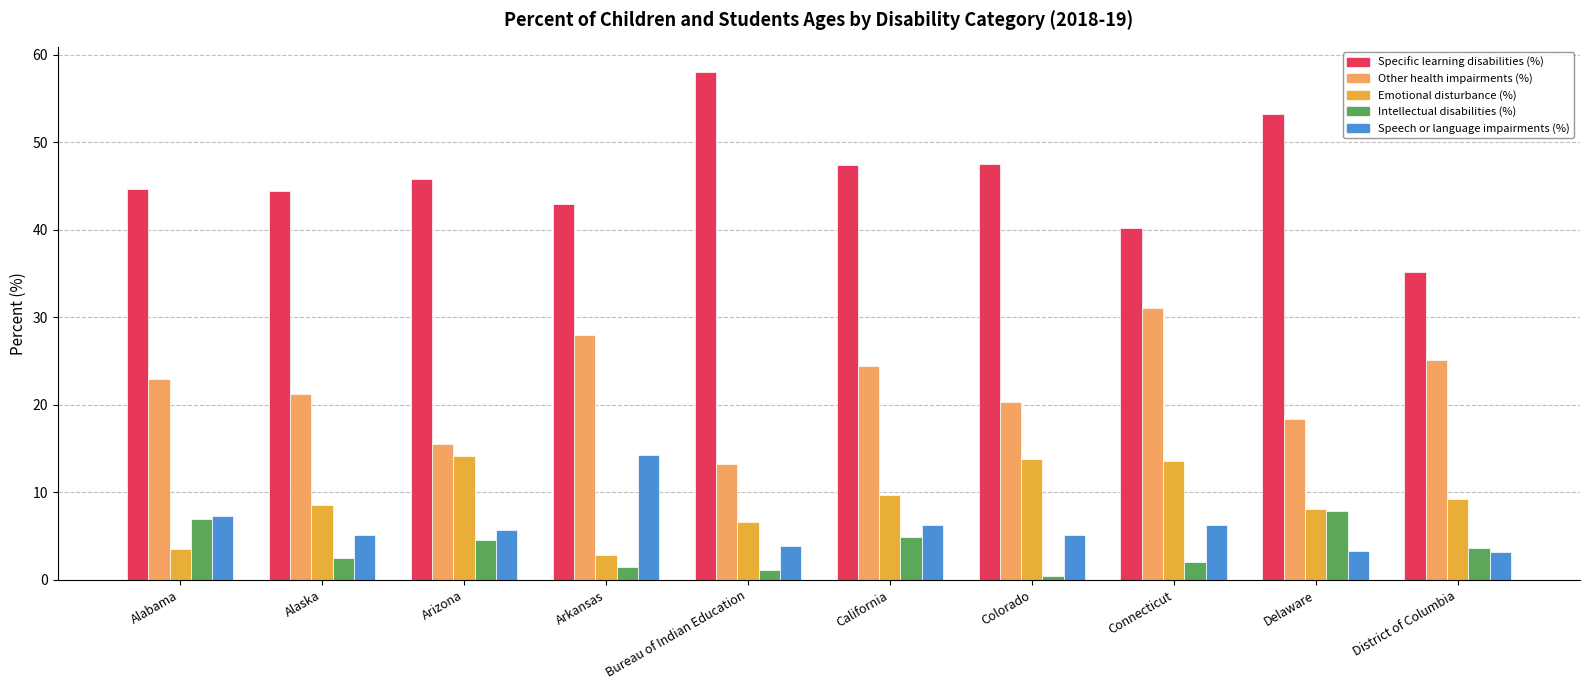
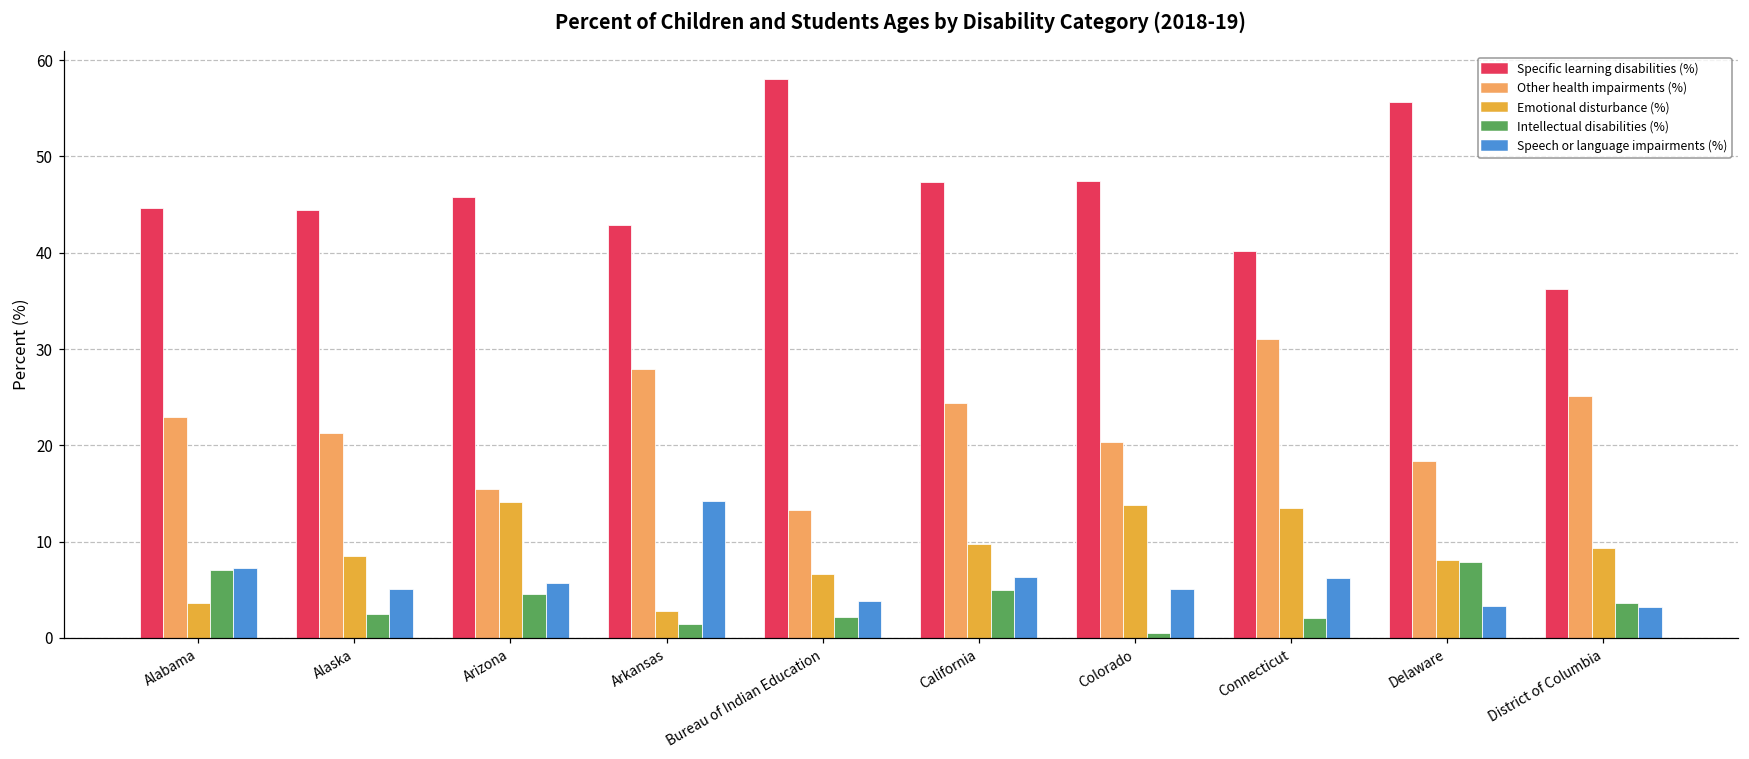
Intellectual disabilities (%), Bureau of Indian Education: 1 -> 2
Specific learning disabilities (%), Delaware: 53 -> 56
Specific learning disabilities (%), District of Columbia: 35 -> 36
